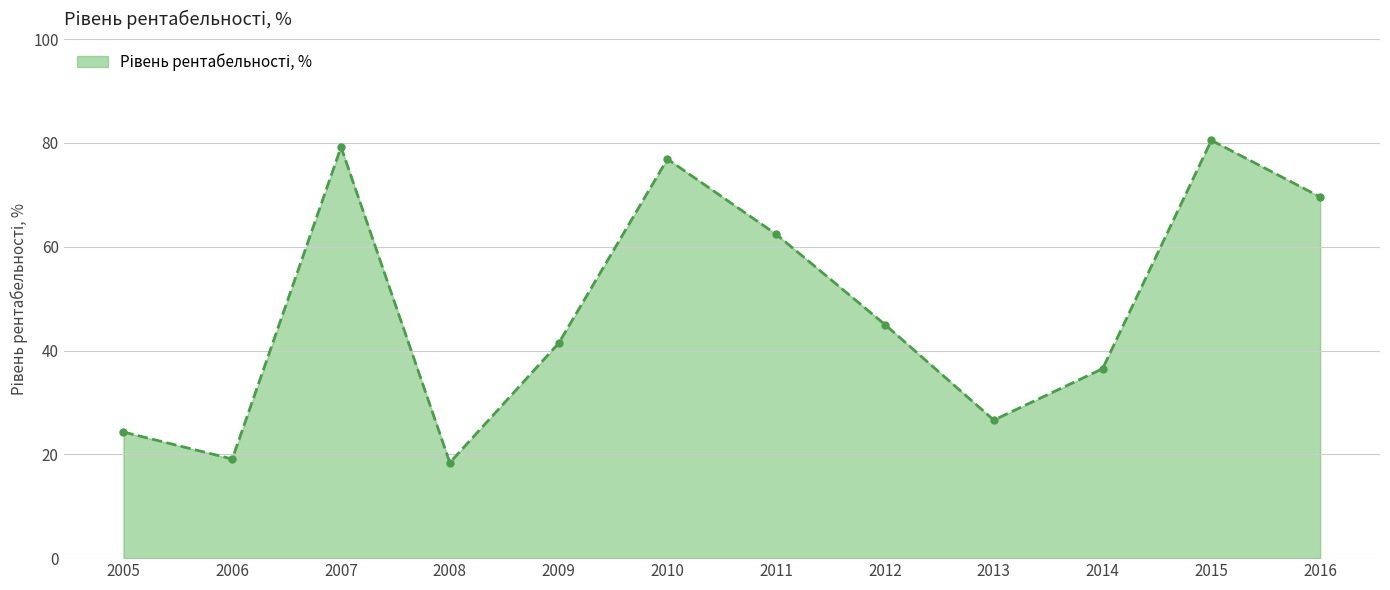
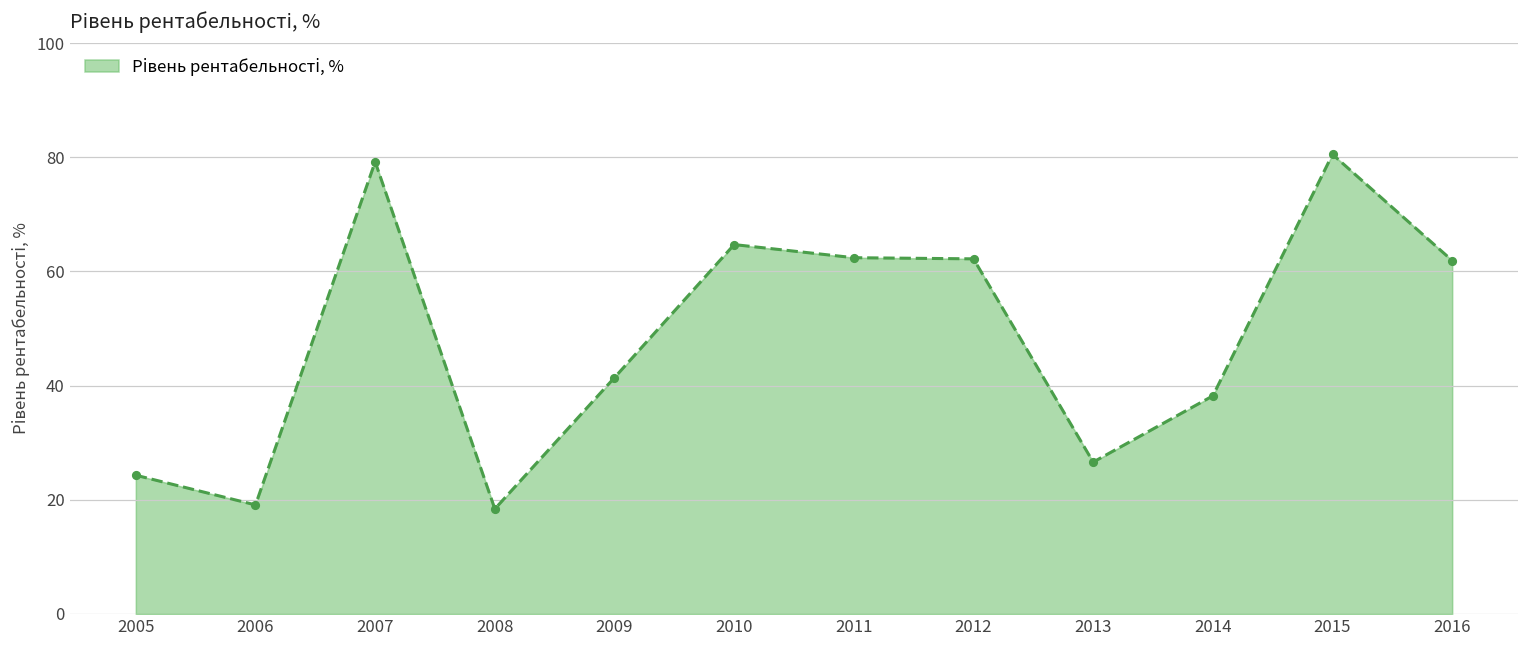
2010: 77 -> 65
2012: 45 -> 62
2014: 37 -> 38
2016: 70 -> 62
